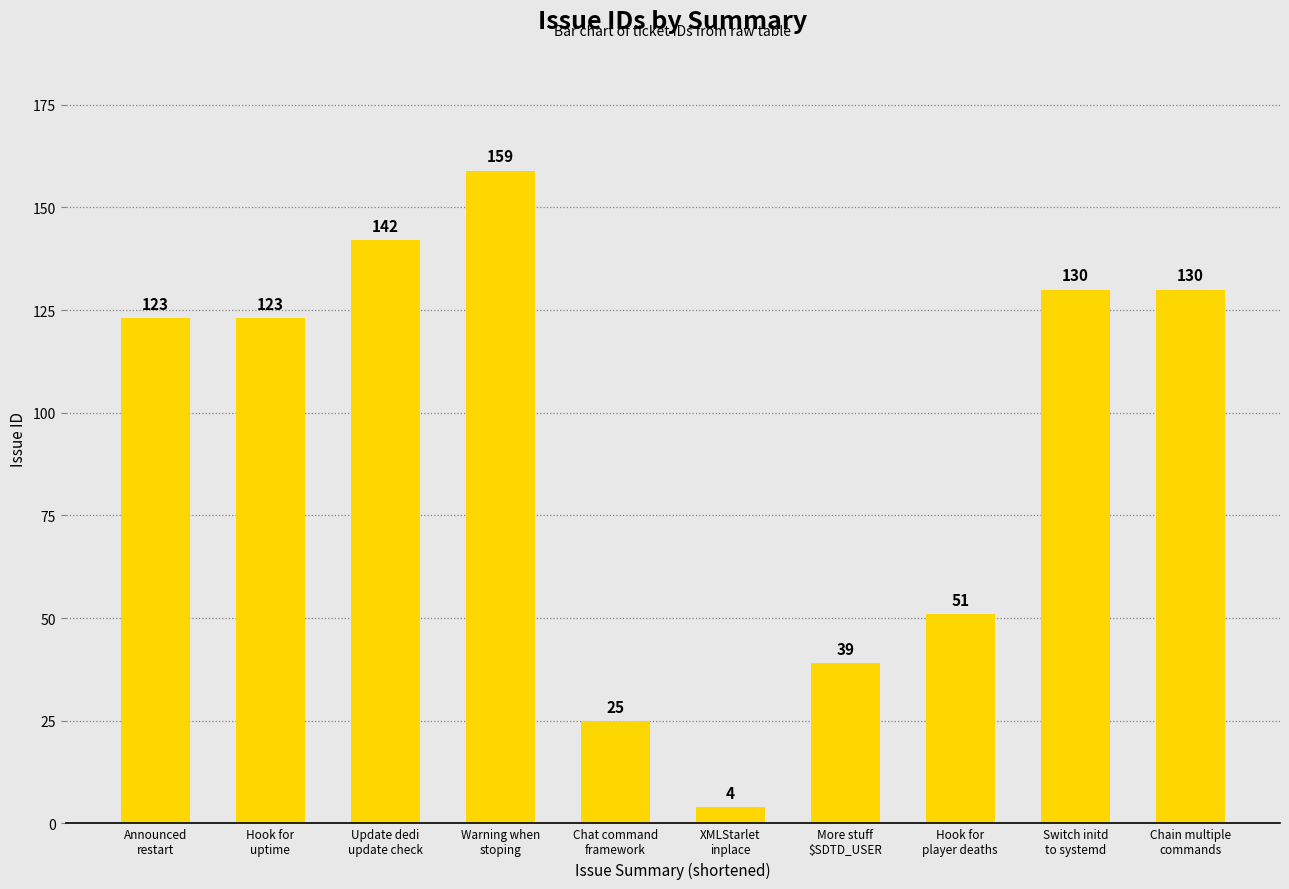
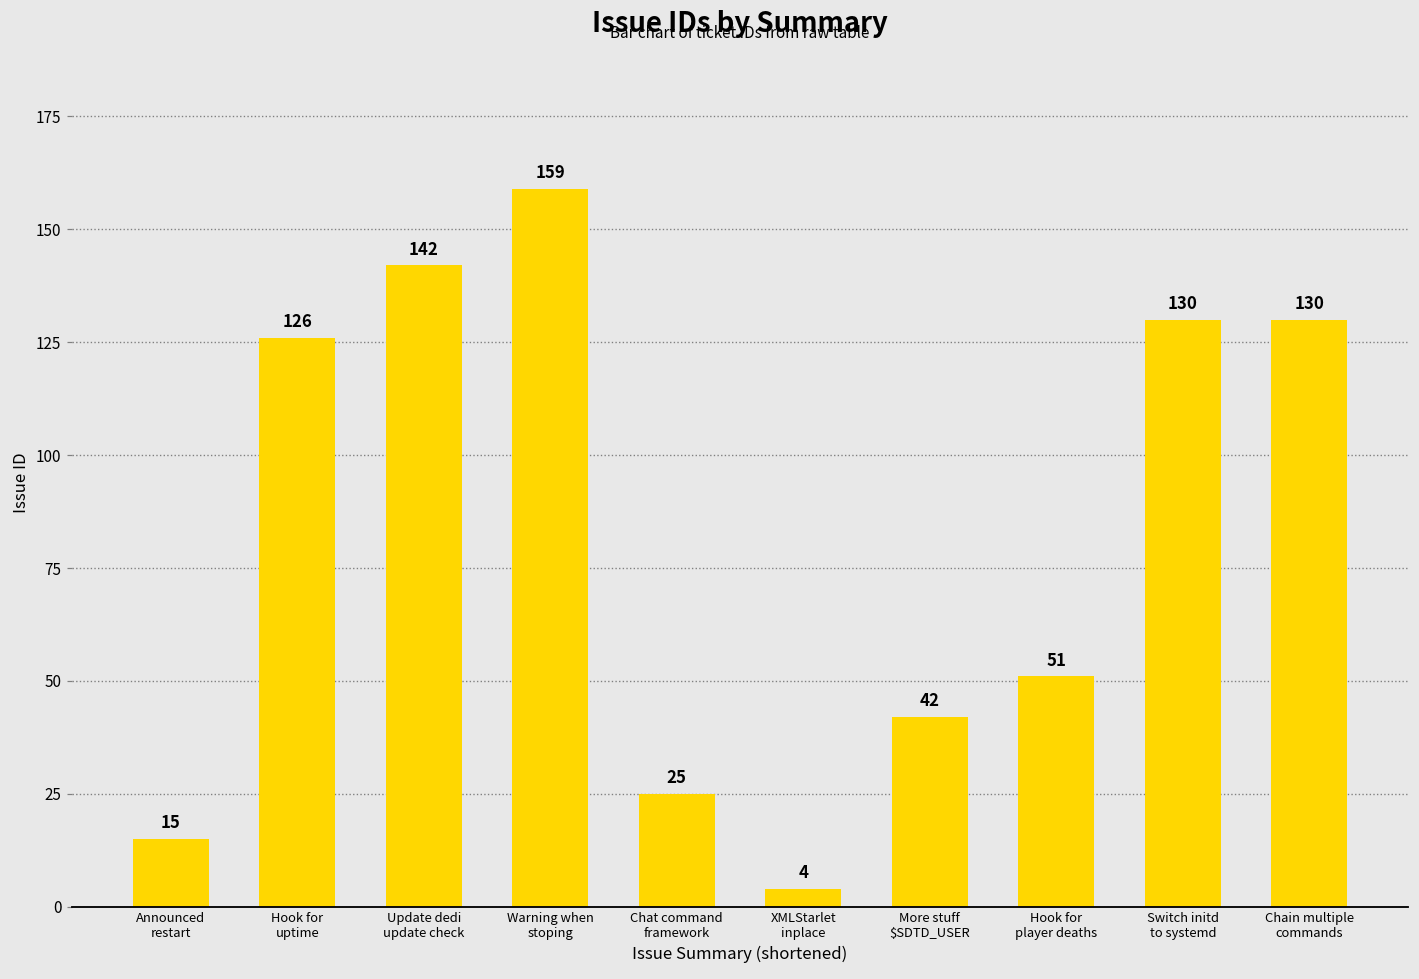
Announced restart: 123 -> 15
Hook for uptime: 123 -> 126
More stuff $SDTD_USER: 39 -> 42
